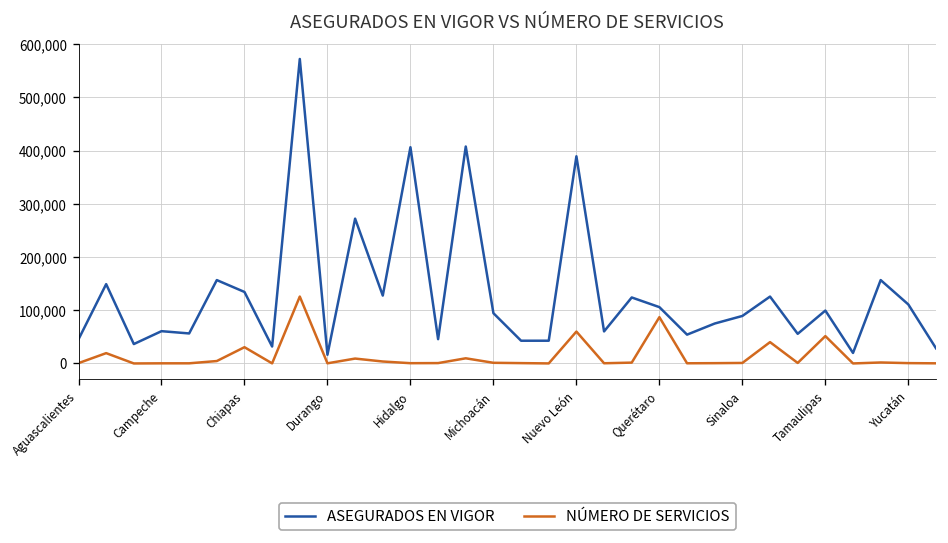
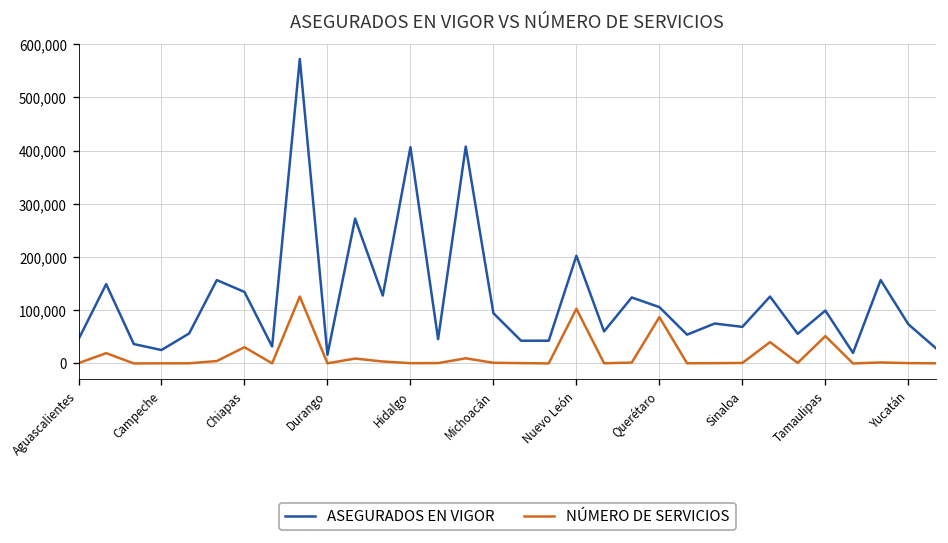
ASEGURADOS EN VIGOR, Campeche: 60,000 -> 30,000
ASEGURADOS EN VIGOR, Nuevo León: 390,000 -> 200,000
NÚMERO DE SERVICIOS, Nuevo León: 60,000 -> 100,000
ASEGURADOS EN VIGOR, Sinaloa: 90,000 -> 70,000
ASEGURADOS EN VIGOR, Yucatán: 110,000 -> 70,000
